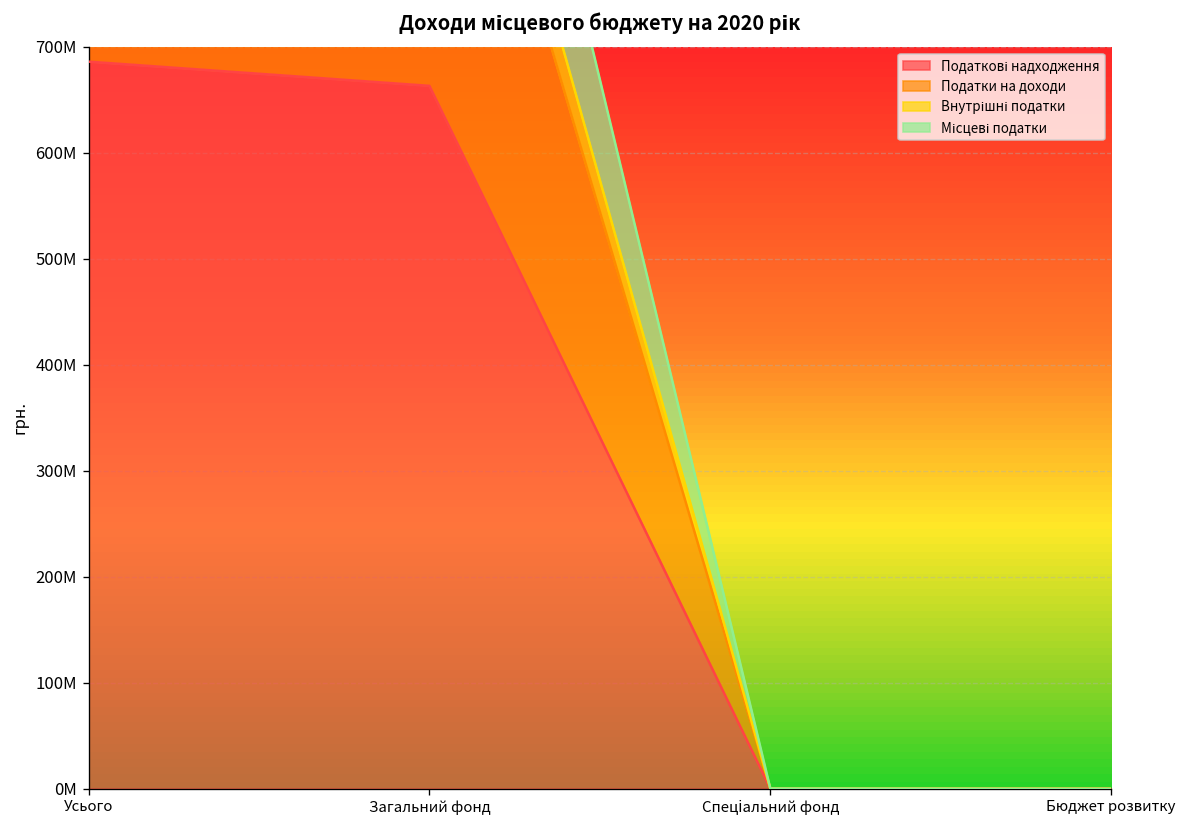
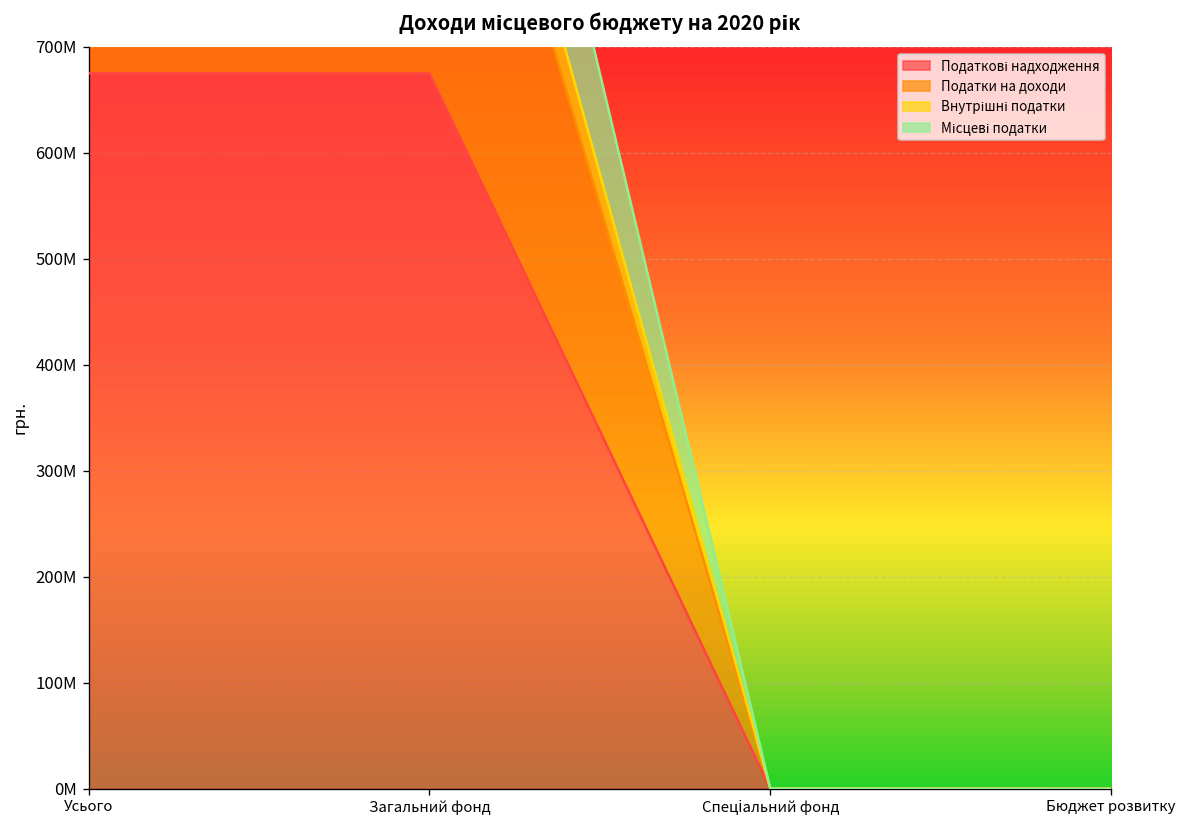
Податкові надходження, Усього: 690000000 -> 680000000
Податкові надходження, Загальний фонд: 660000000 -> 670000000
